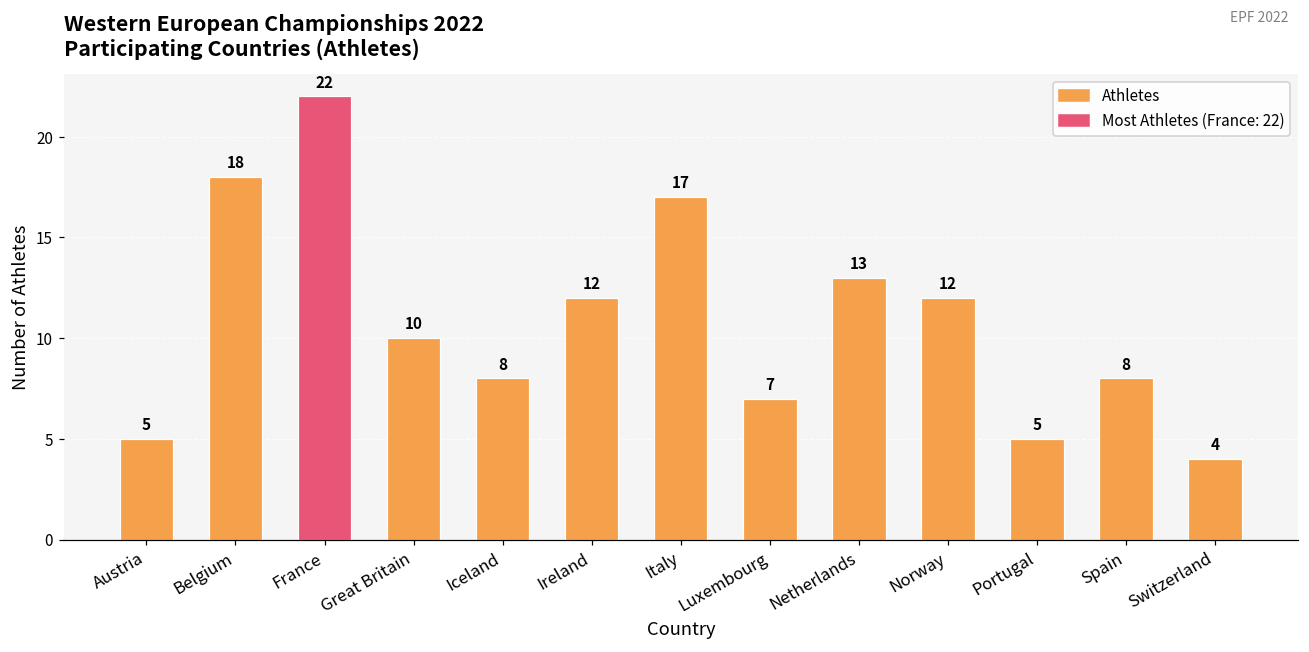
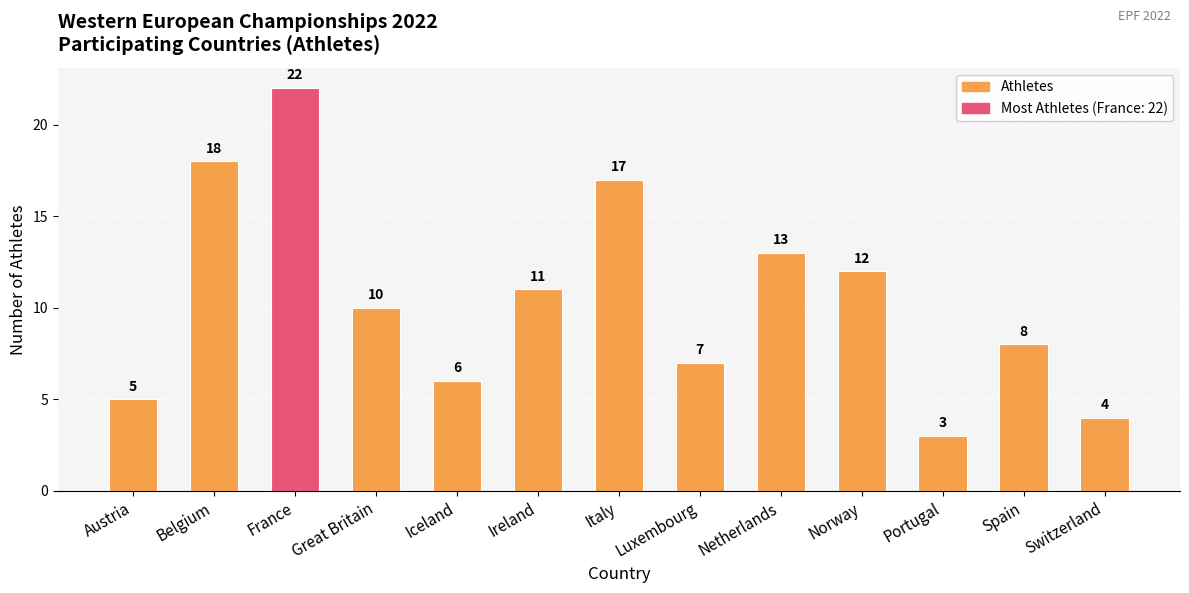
Iceland: 8 -> 6
Ireland: 12 -> 11
Portugal: 5 -> 3
